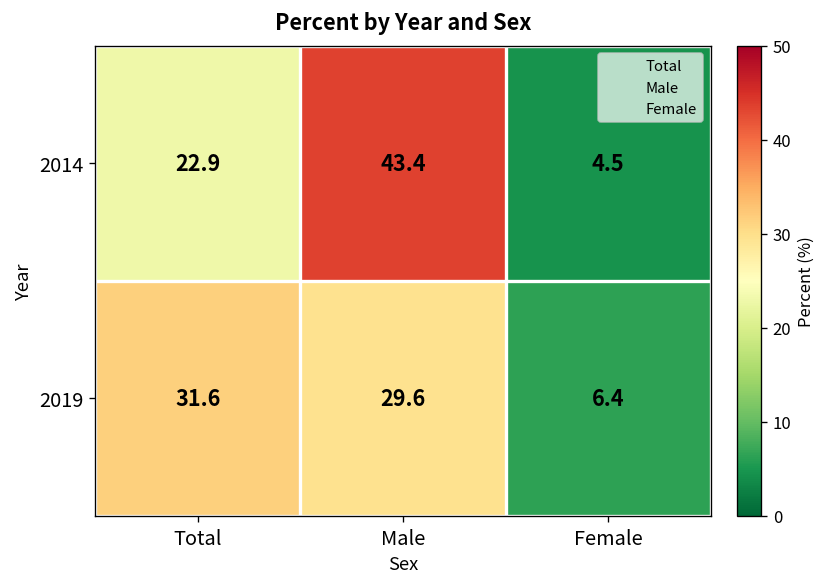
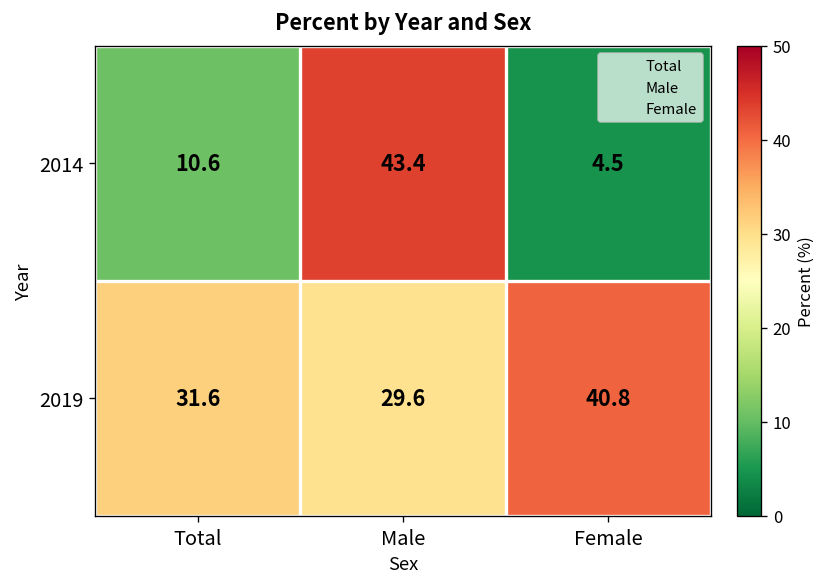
2014, Total: 22.9 -> 10.6
2019, Female: 6.4 -> 40.8
